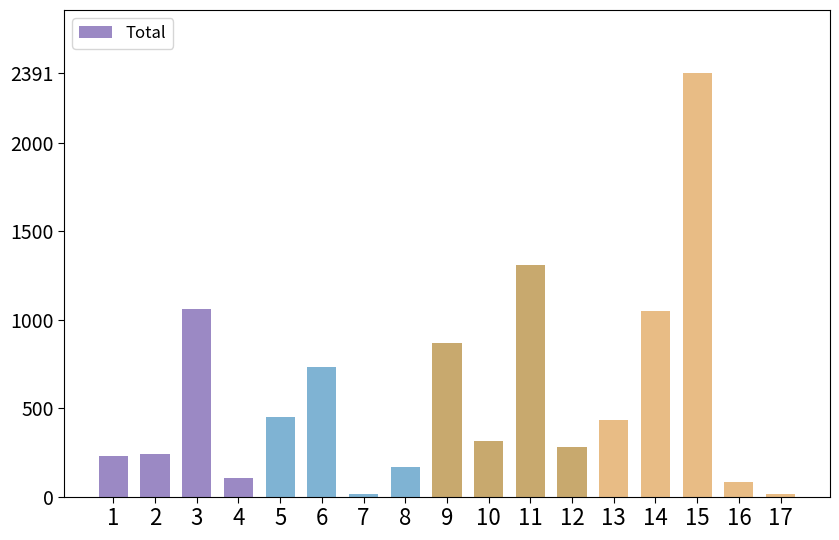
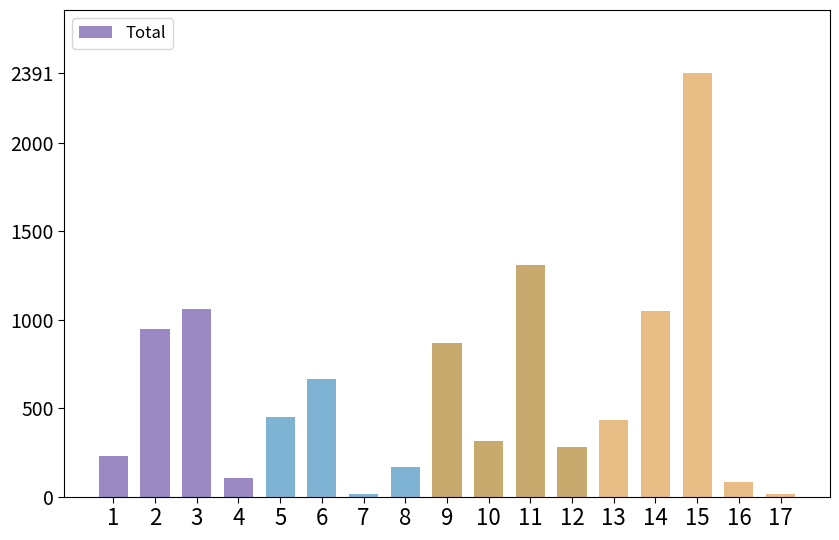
2: 240 -> 950
6: 730 -> 670
